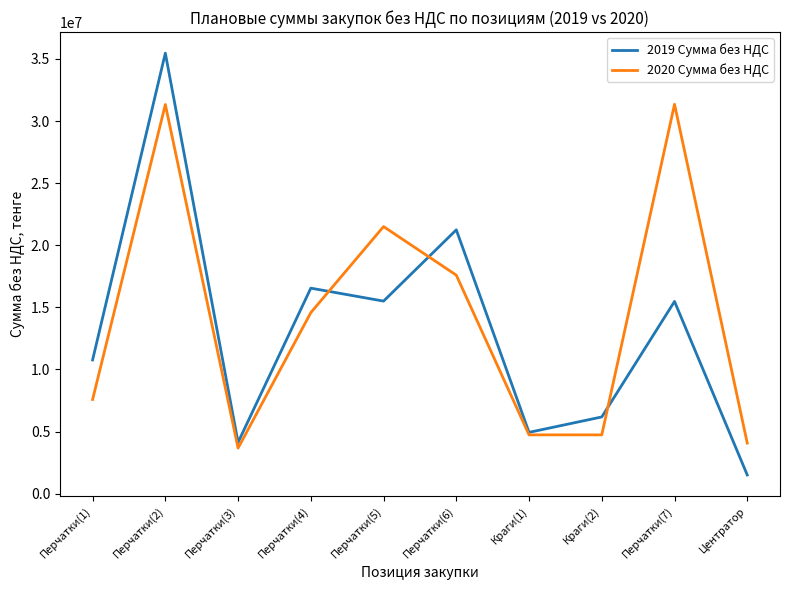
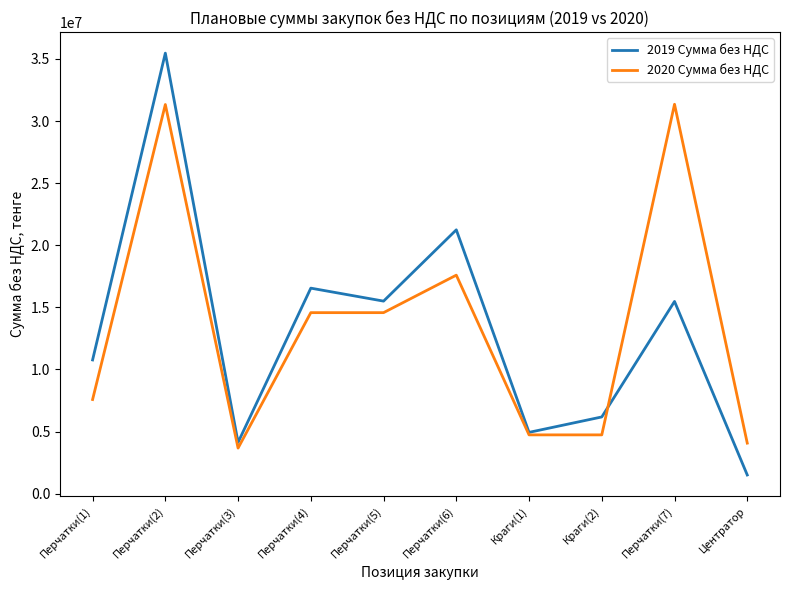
2020 Сумма без НДС, Перчатки(5): 21500000 -> 14600000
